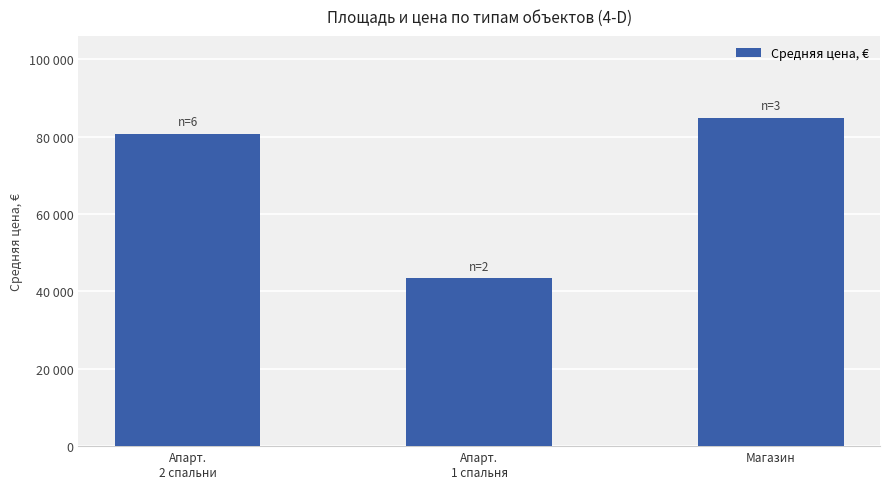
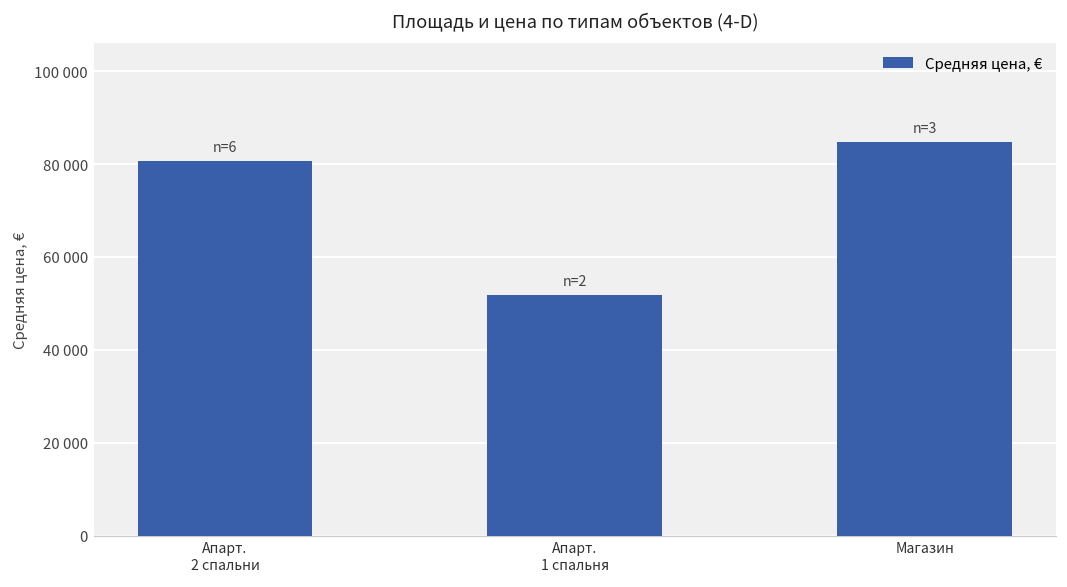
Апарт. 1 спальня: 43000 -> 52000
